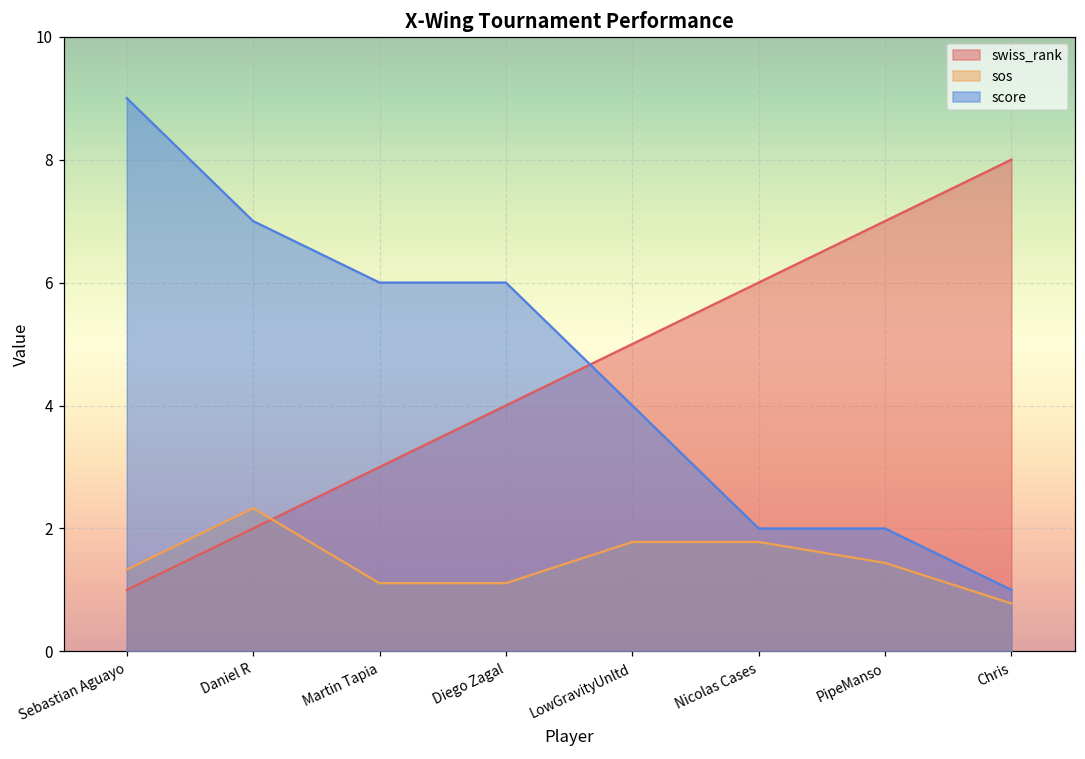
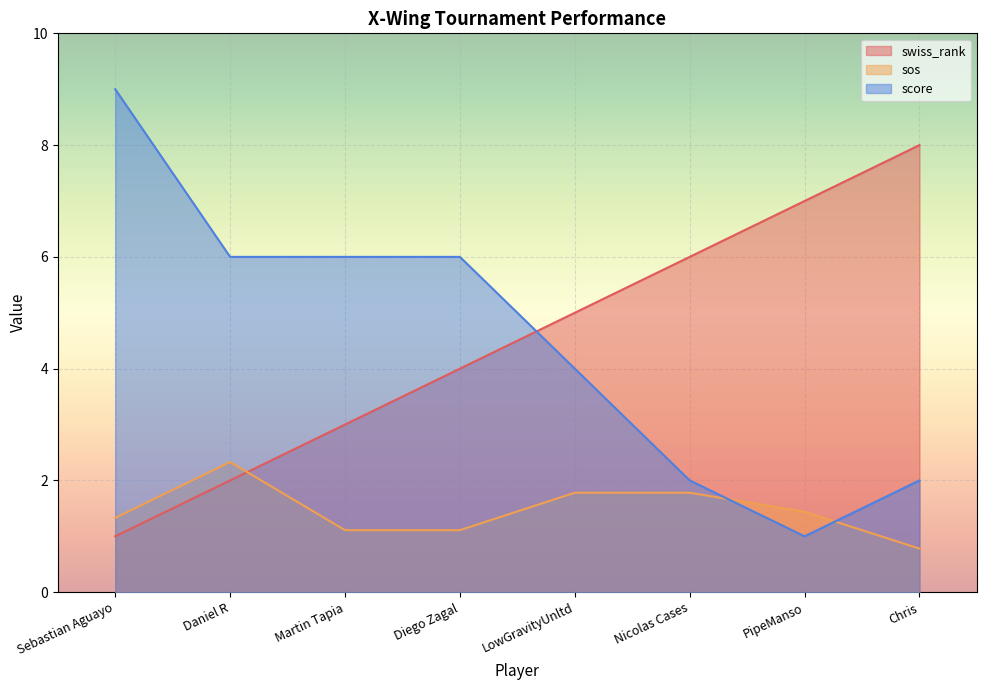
score, Daniel R: 7 -> 6
score, PipeManso: 2 -> 1
score, Chris: 1 -> 2
